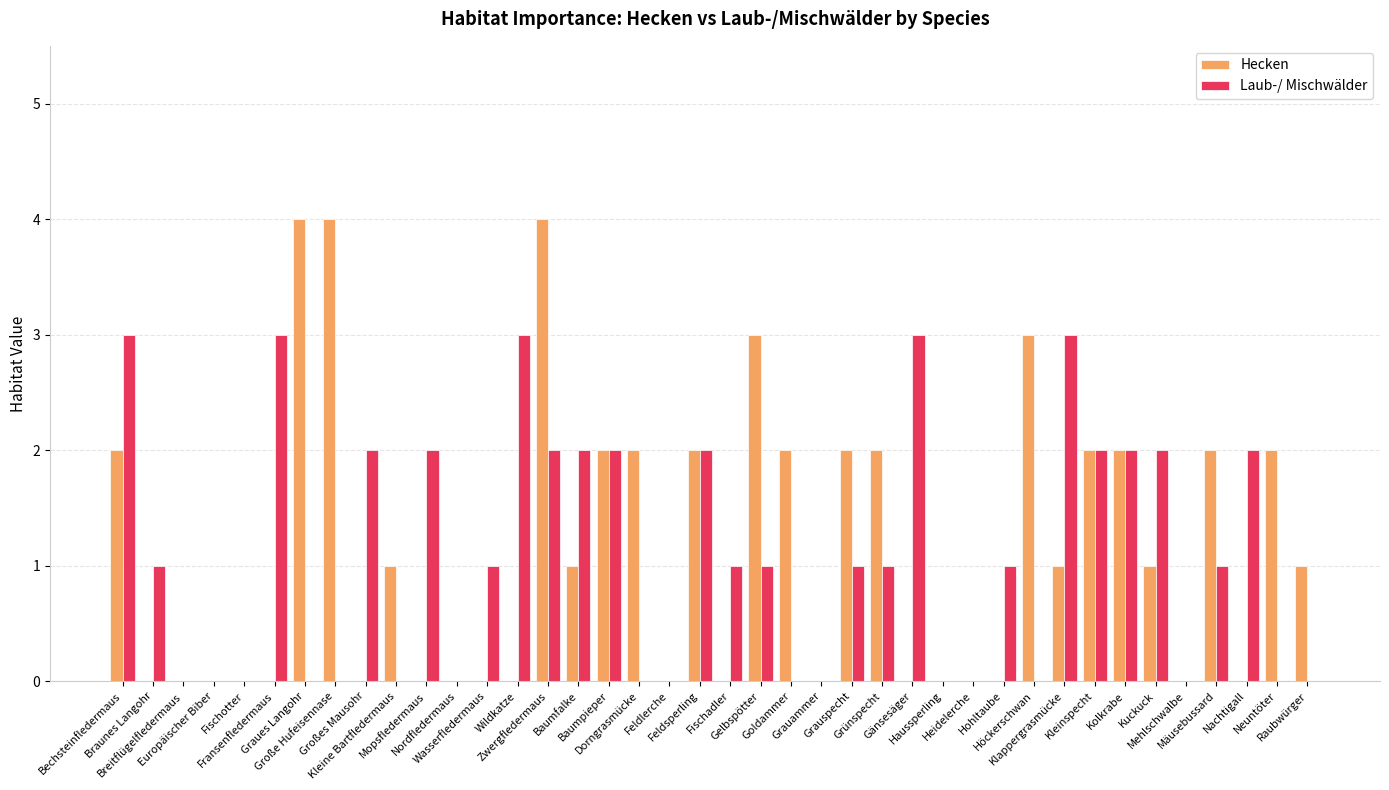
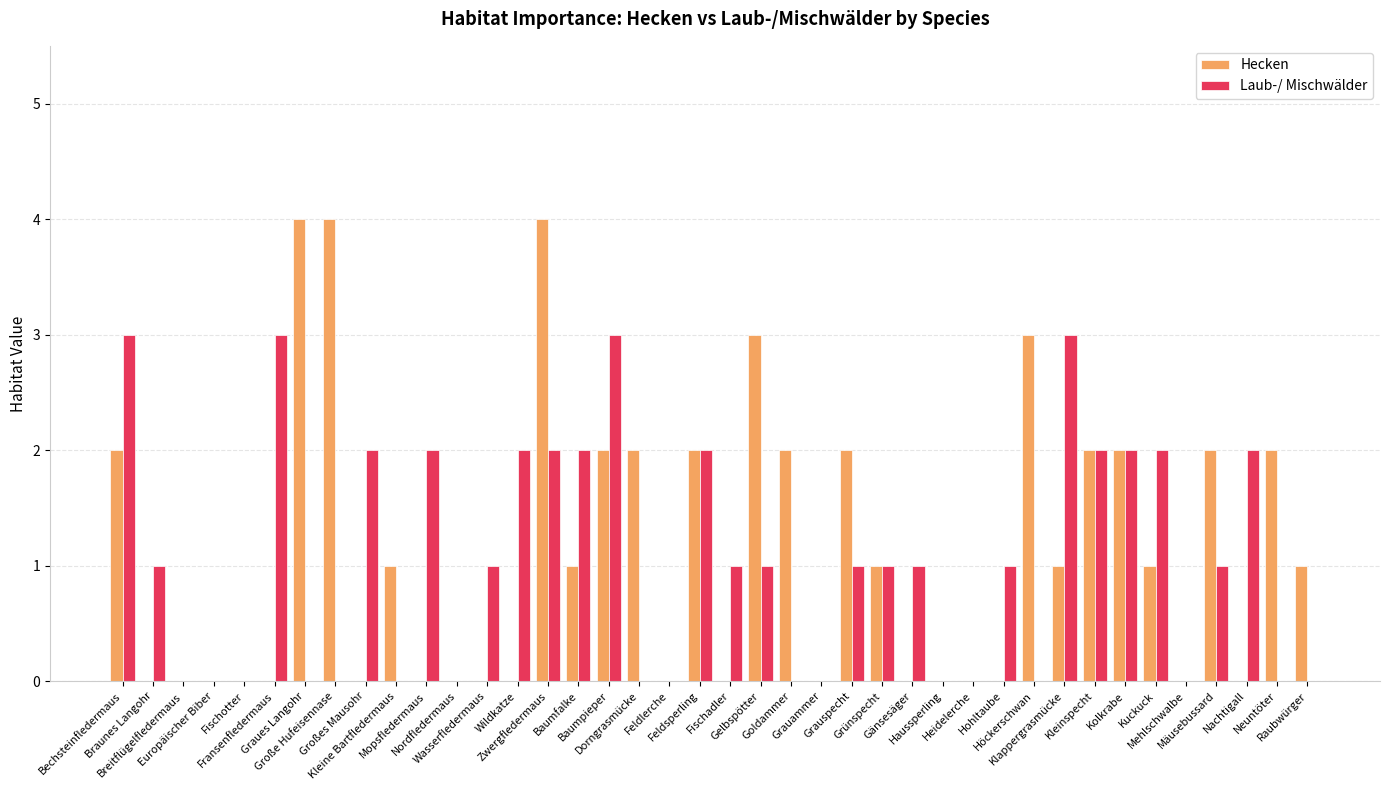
Laub-/ Mischwälder, Wildkatze: 3 -> 2
Laub-/ Mischwälder, Baumpieper: 2 -> 3
Hecken, Grünspecht: 2 -> 1
Laub-/ Mischwälder, Gänsesäger: 3 -> 1
